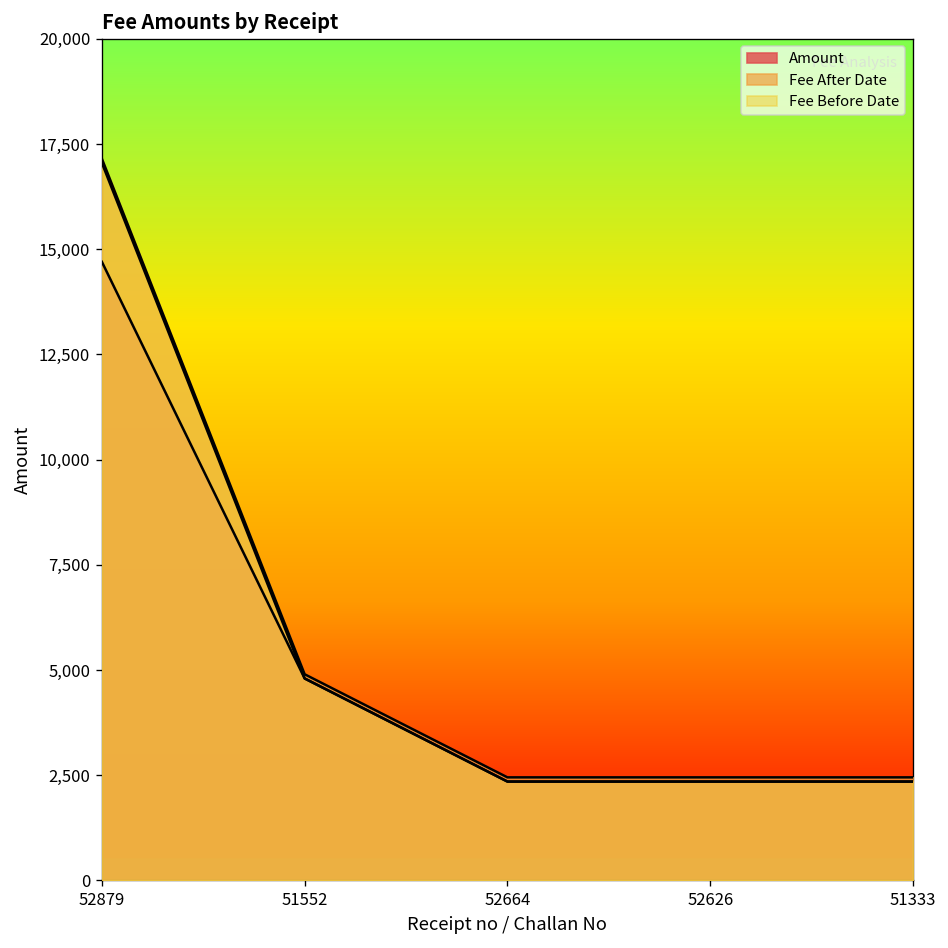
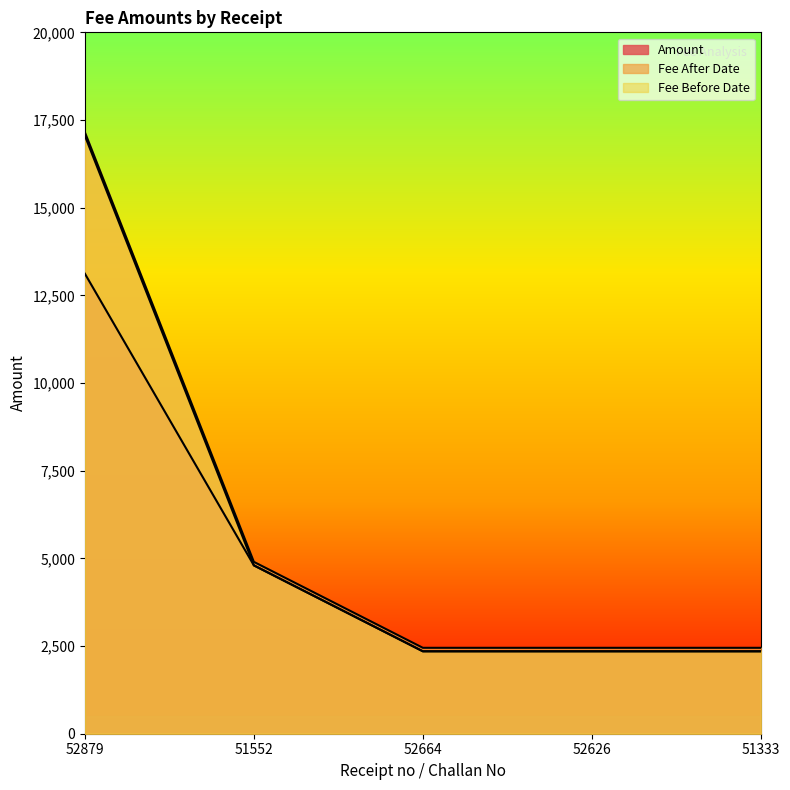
Amount, 52879: 14,700 -> 13,100
